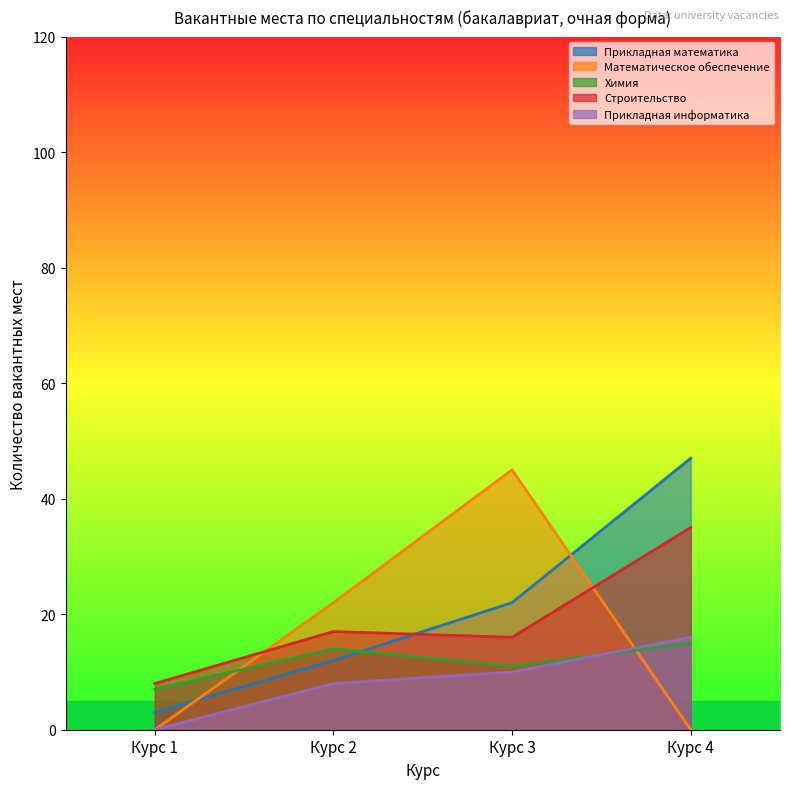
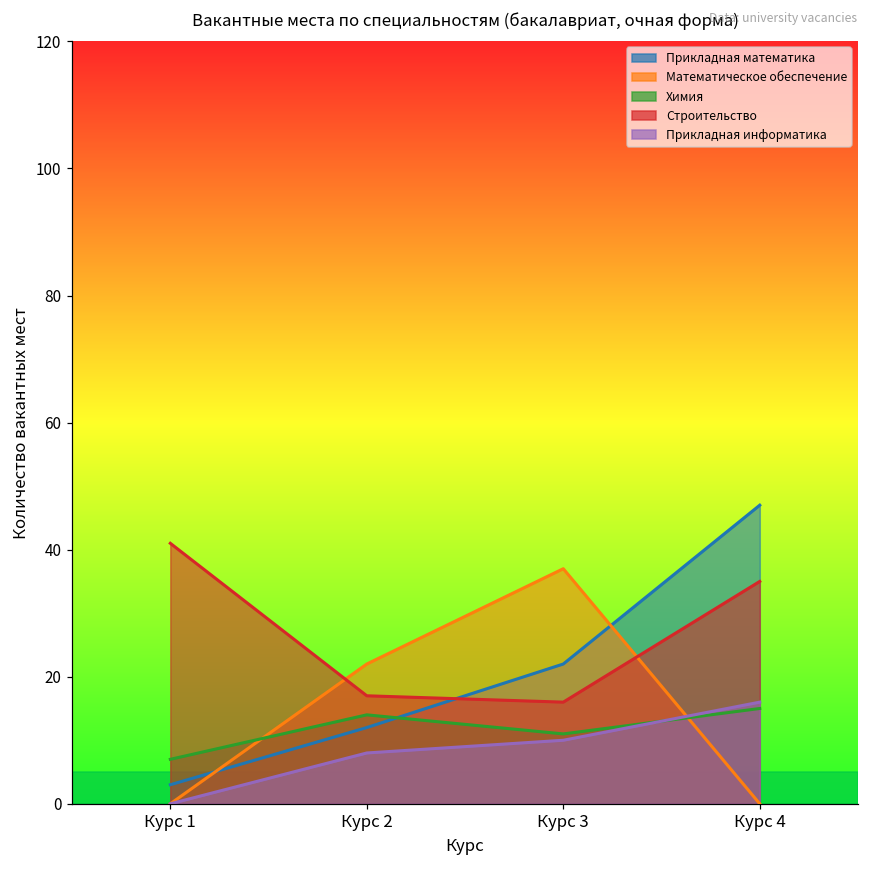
Строительство, Курс 1: 8 -> 41
Математическое обеспечение, Курс 3: 45 -> 37
